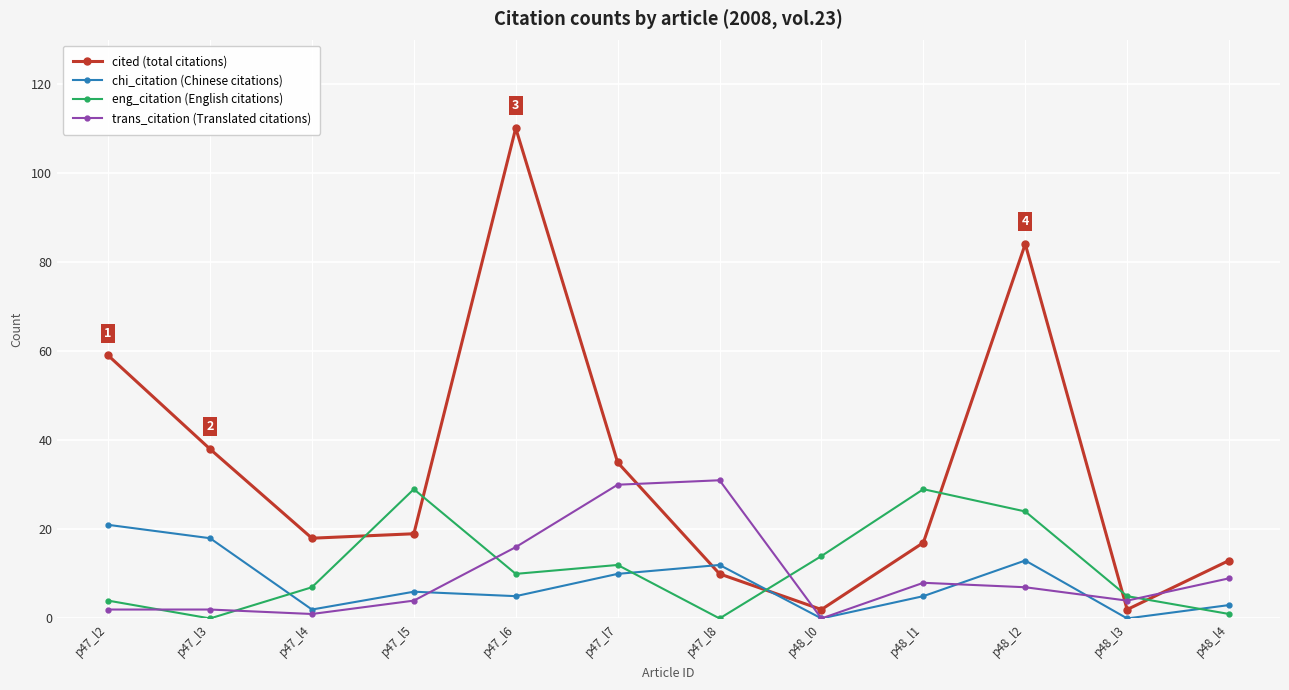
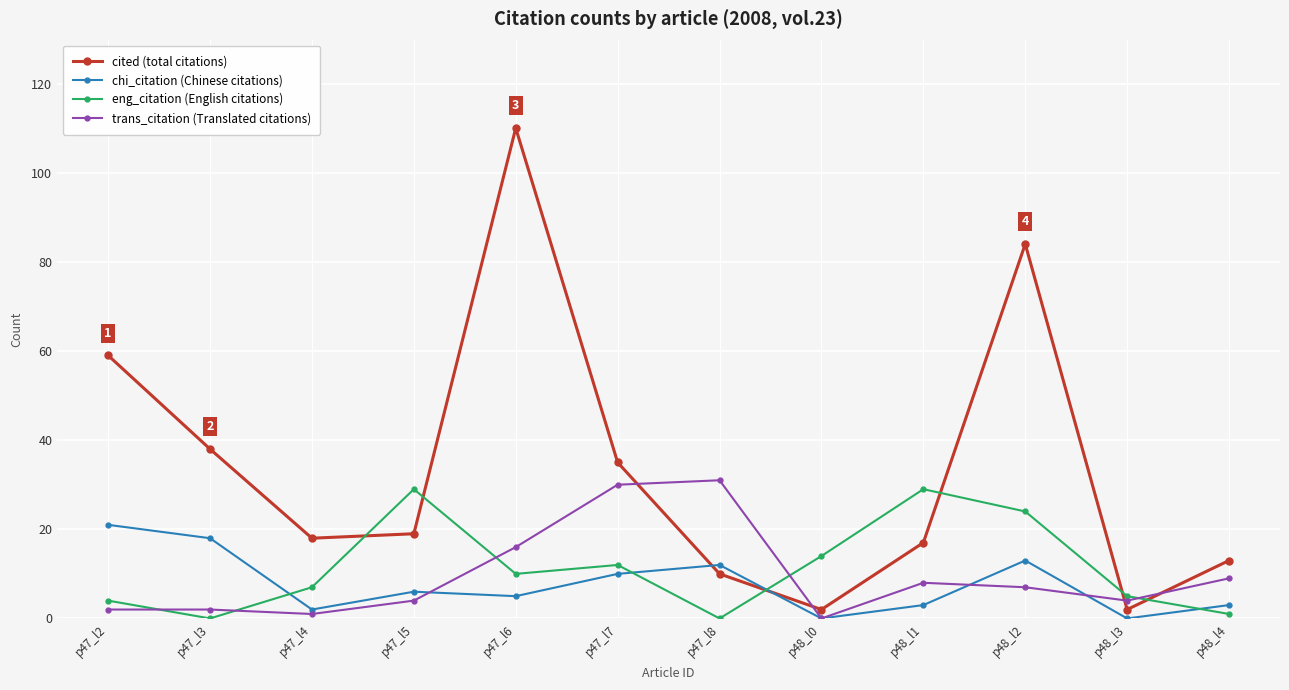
chi_citation (Chinese citations), p48_l1: 5 -> 3
